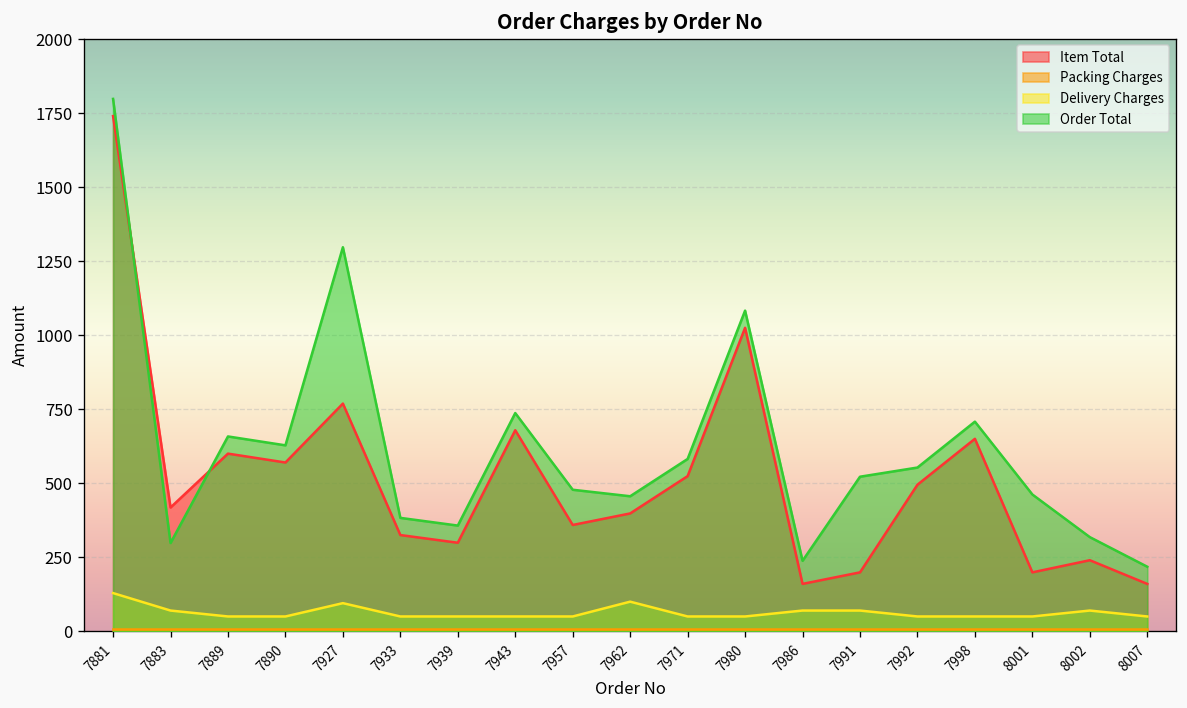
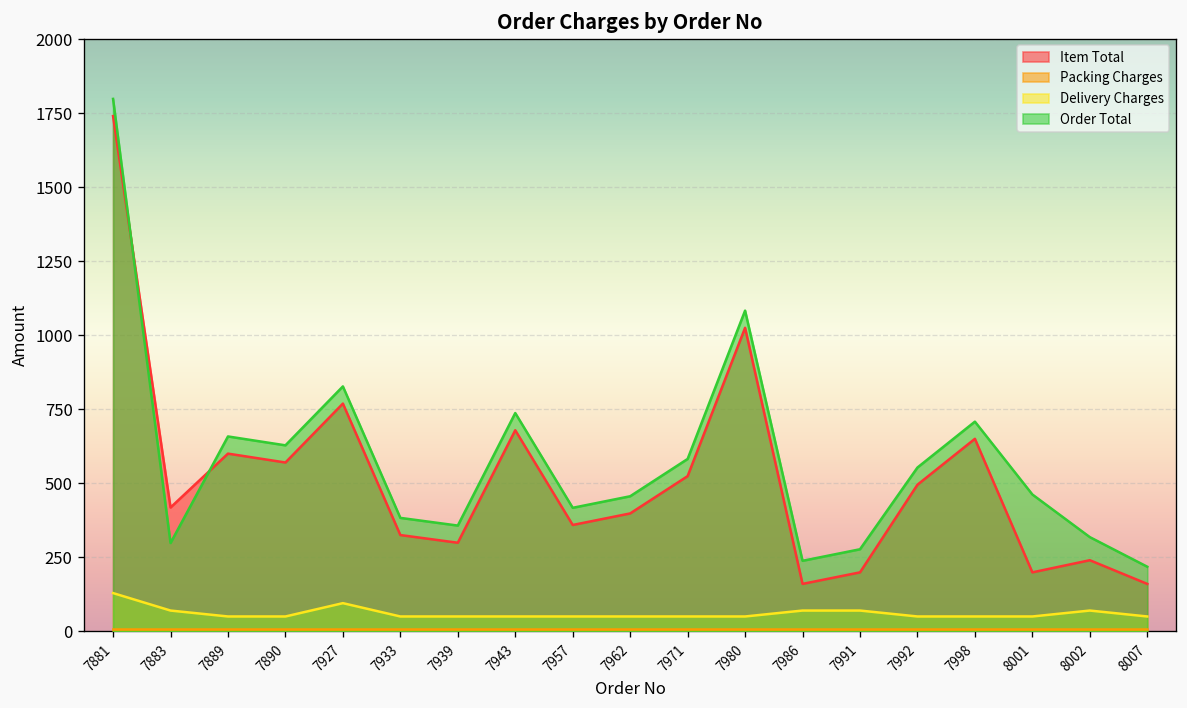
Order Total, 7927: 1300 -> 830
Order Total, 7957: 480 -> 420
Delivery Charges, 7962: 100 -> 50
Order Total, 7991: 520 -> 280
